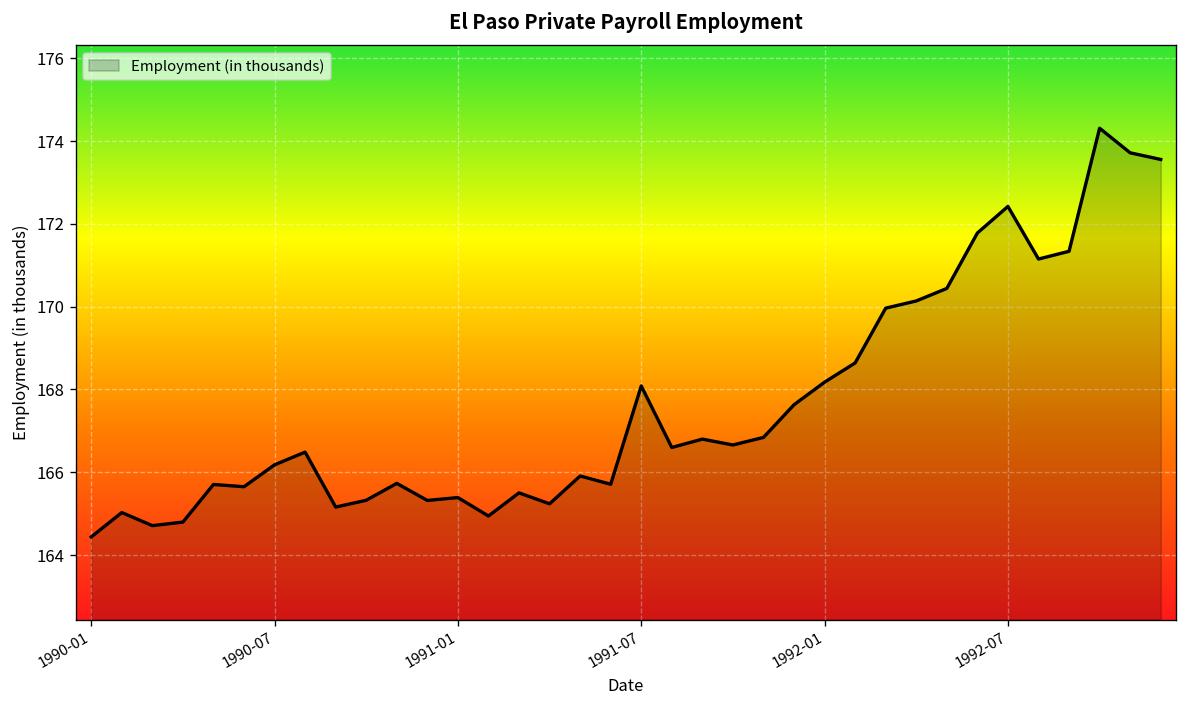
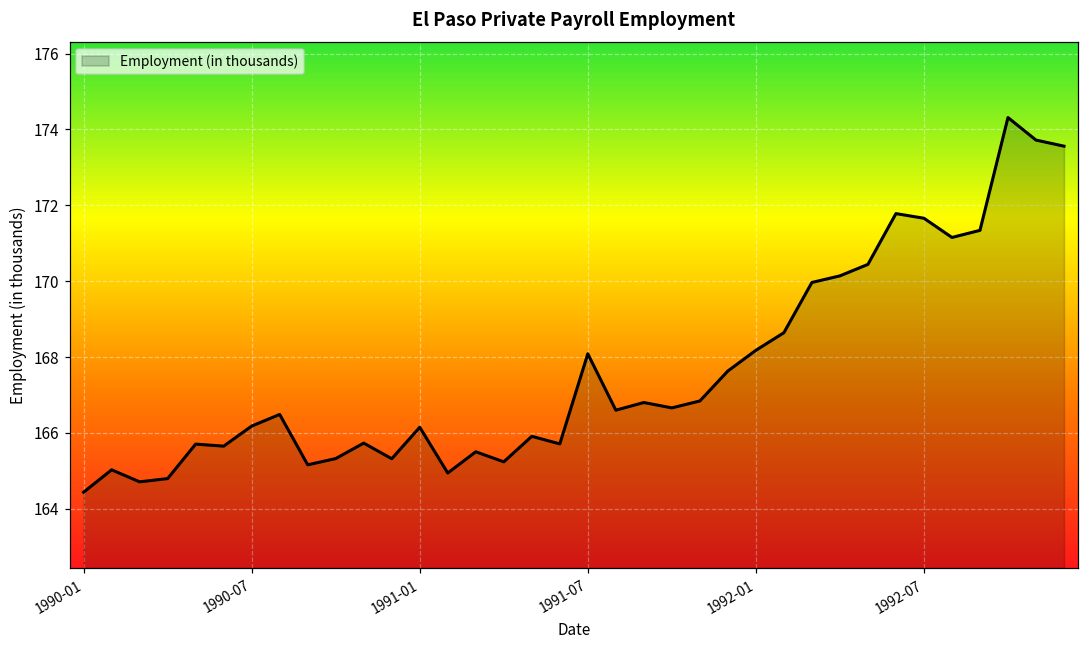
1991-01: 165.4 -> 166.1
1992-07: 172.4 -> 171.7
